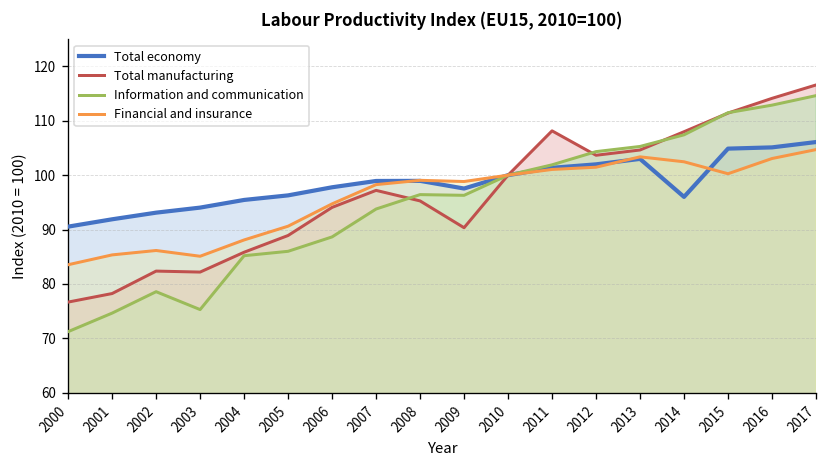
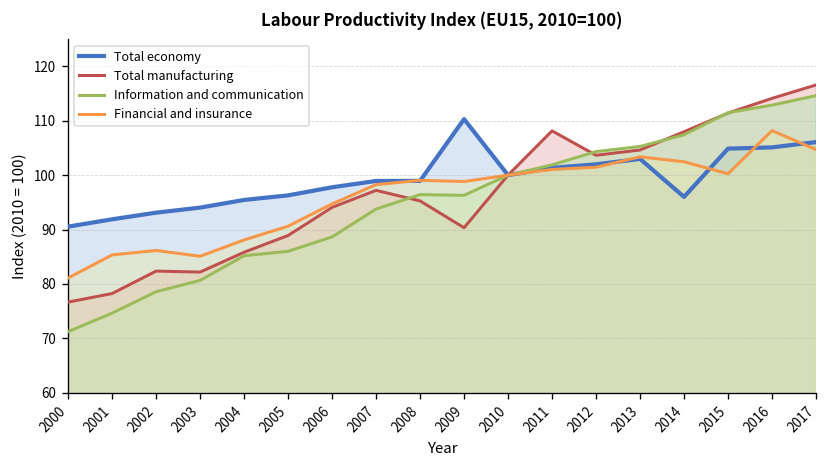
Financial and insurance, 2000: 84 -> 81
Information and communication, 2003: 75 -> 81
Total economy, 2009: 98 -> 110
Financial and insurance, 2016: 103 -> 108
